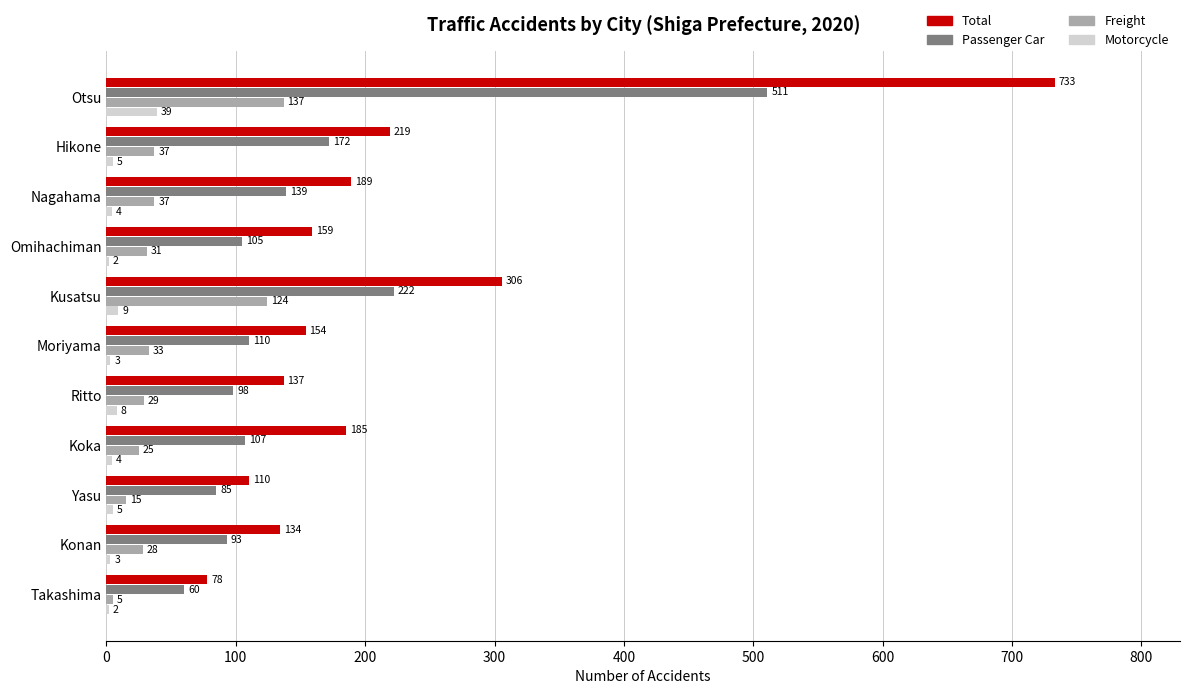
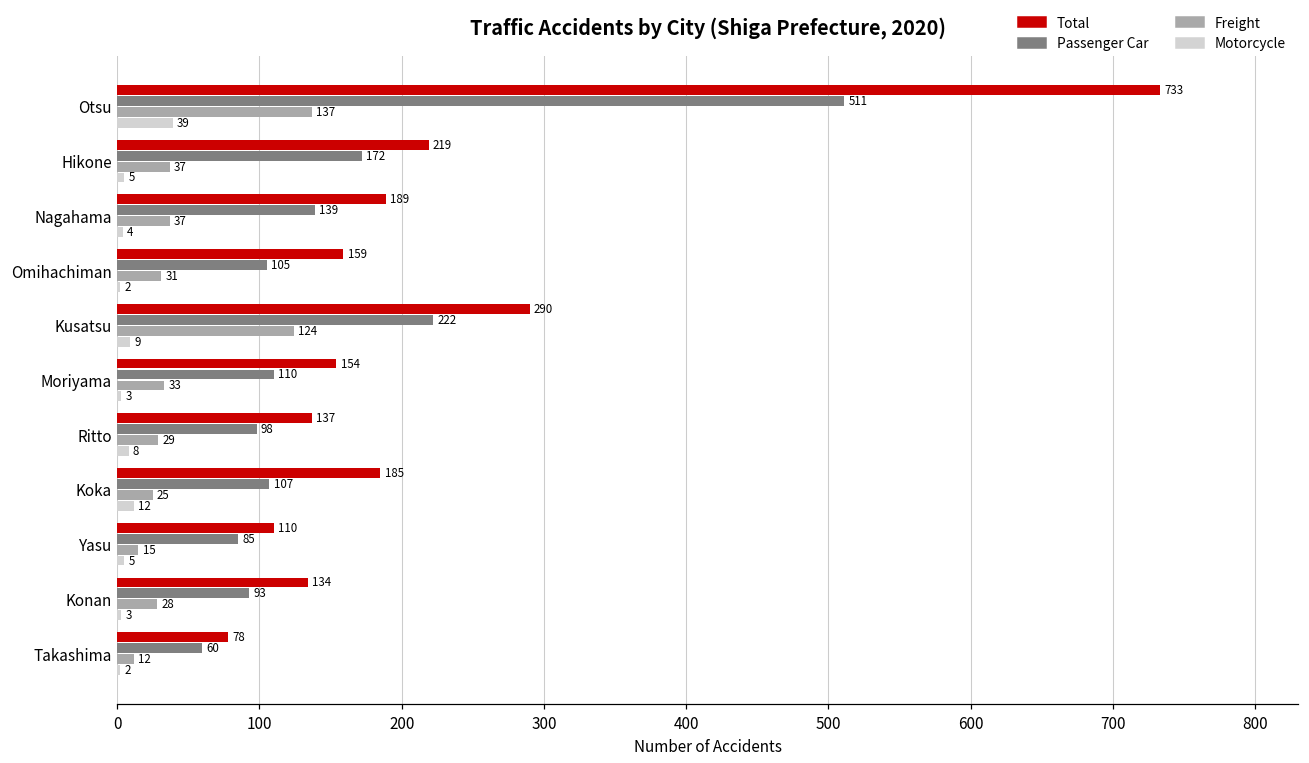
Total, Kusatsu: 306 -> 290
Motorcycle, Koka: 4 -> 12
Freight, Takashima: 5 -> 12
